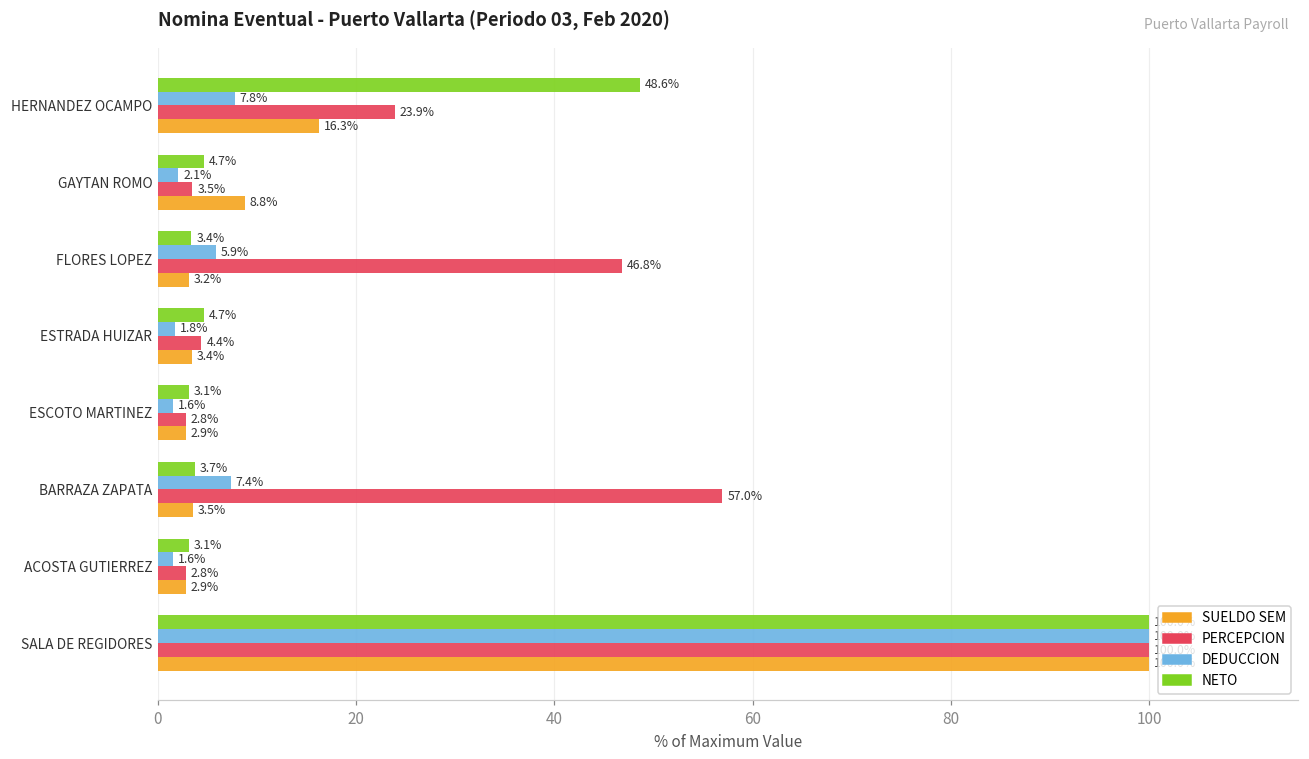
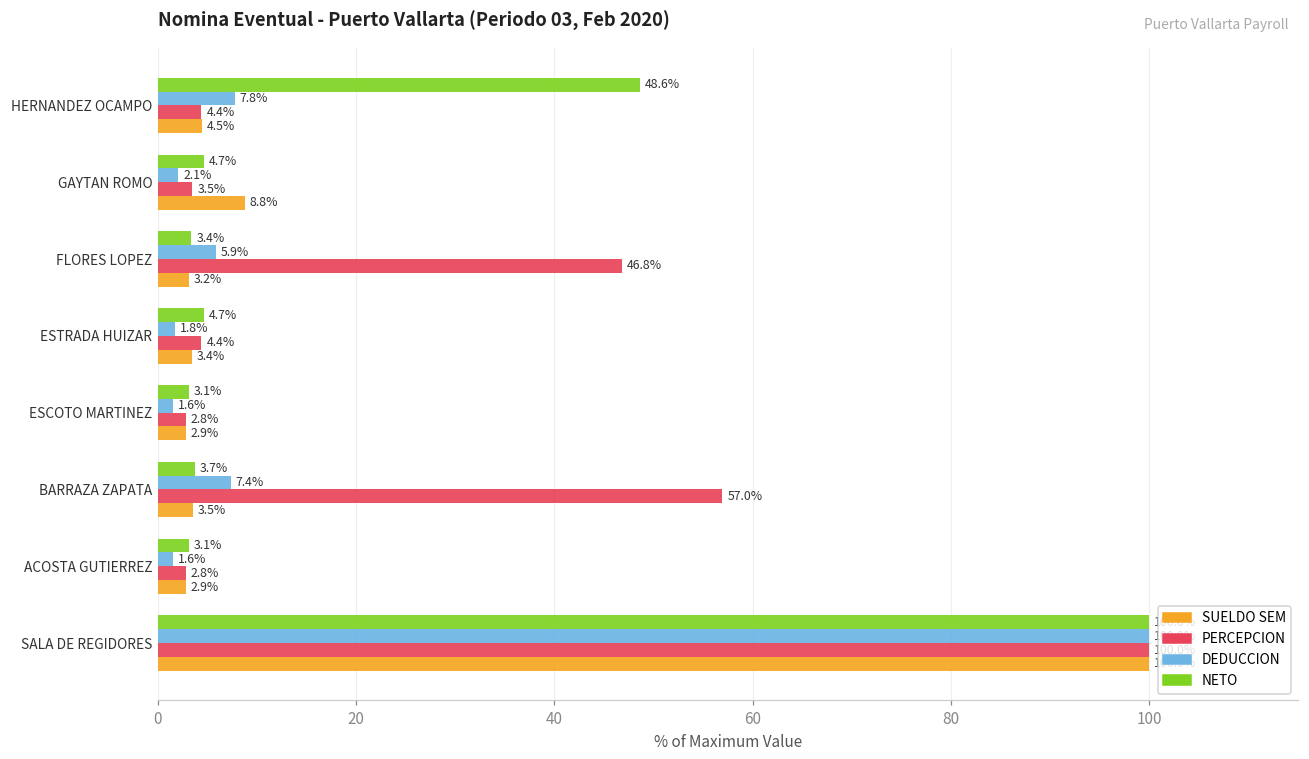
PERCEPCION, HERNANDEZ OCAMPO: 23.9% -> 4.4%
SUELDO SEM, HERNANDEZ OCAMPO: 16.3% -> 4.5%
